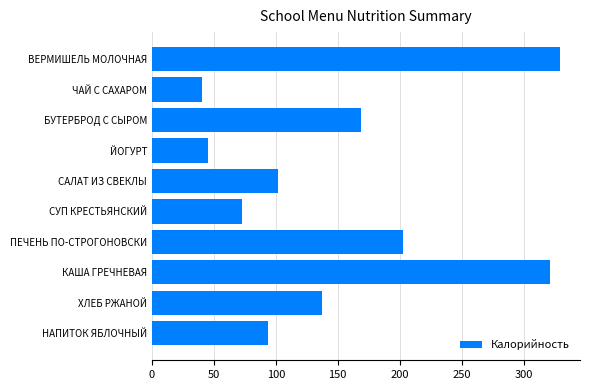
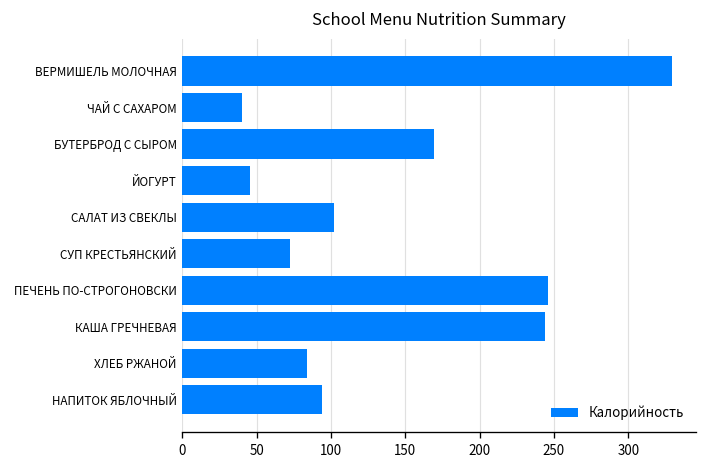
ПЕЧЕНЬ ПО-СТРОГОНОВСКИ: 203 -> 246
КАША ГРЕЧНЕВАЯ: 321 -> 244
ХЛЕБ РЖАНОЙ: 137 -> 84
